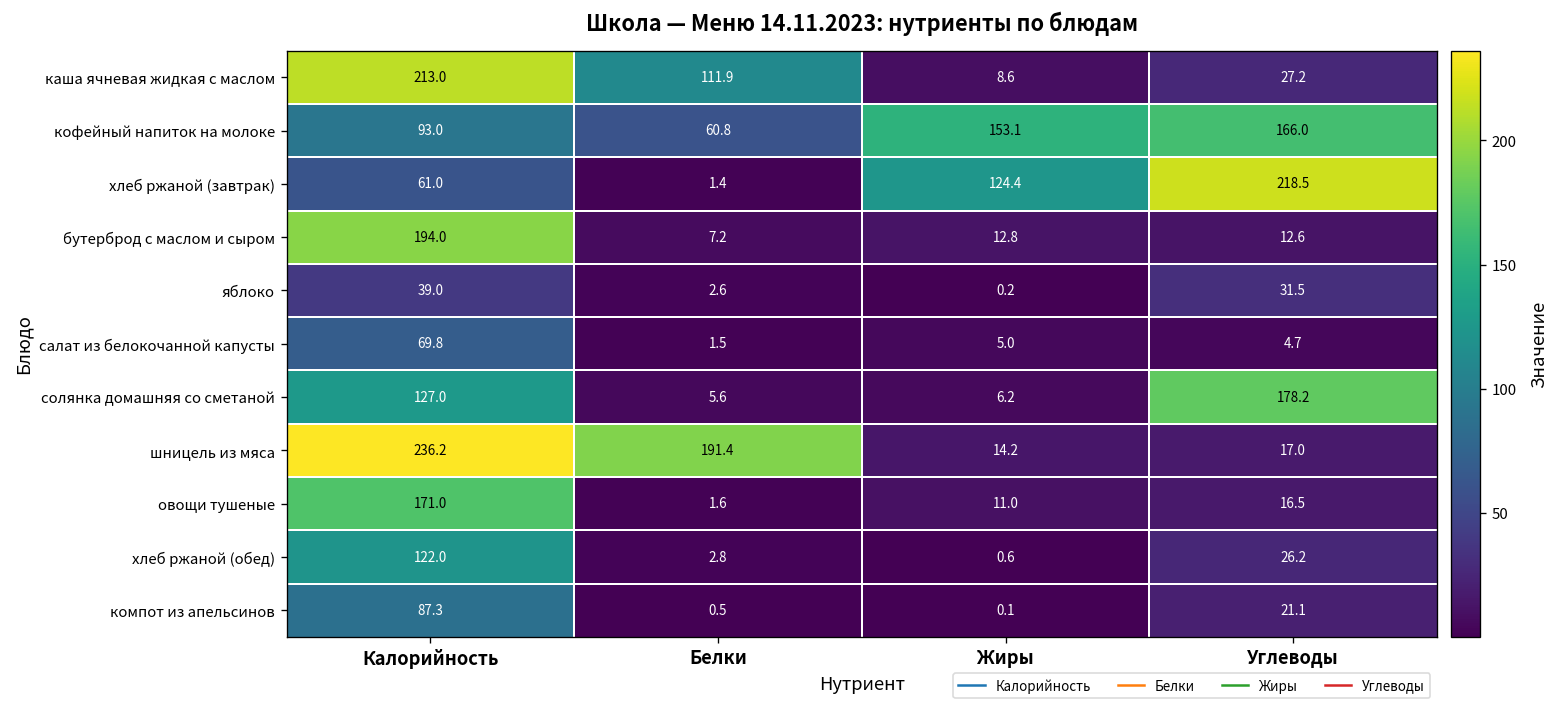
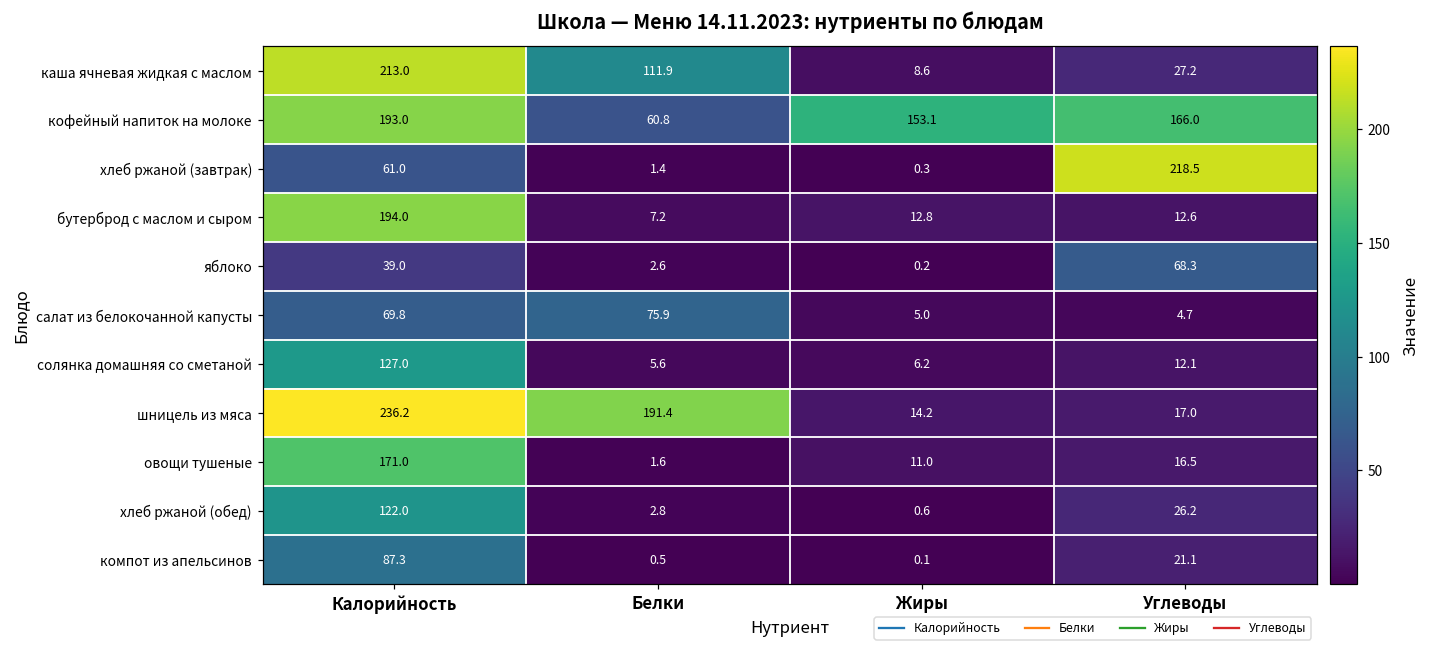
кофейный напиток на молоке, Калорийность: 93.0 -> 193.0
хлеб ржаной (завтрак), Жиры: 124.4 -> 0.3
яблоко, Углеводы: 31.5 -> 68.3
салат из белокочанной капусты, Белки: 1.5 -> 75.9
солянка домашняя со сметаной, Углеводы: 178.2 -> 12.1
